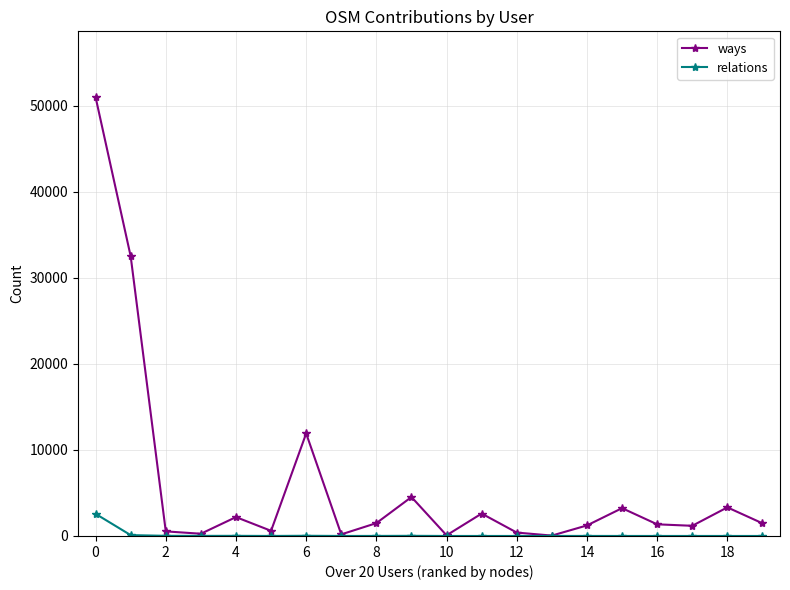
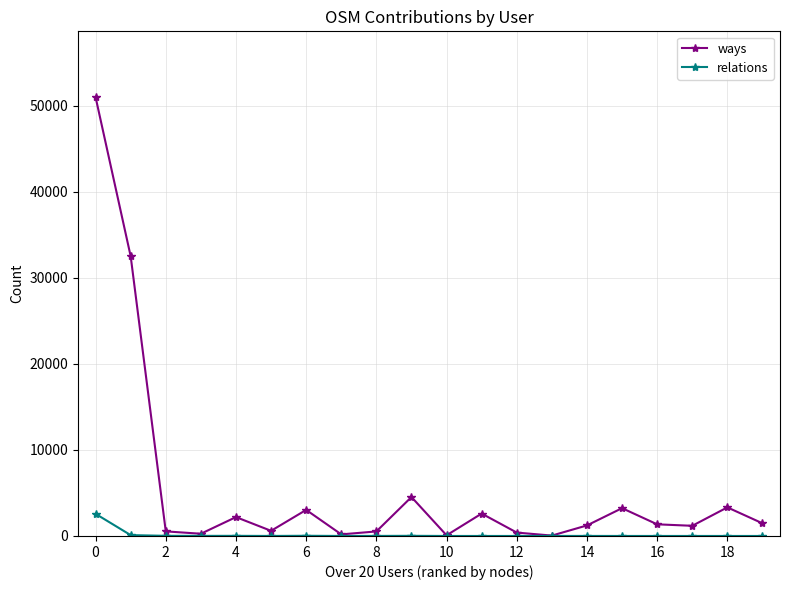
ways, 6: 12000 -> 3000
ways, 8: 1500 -> 500
